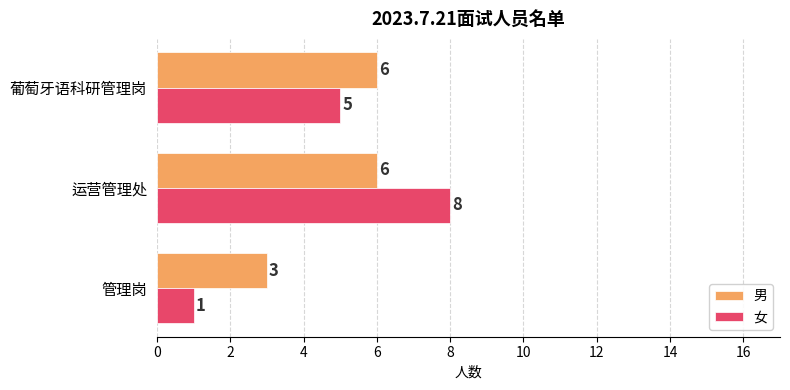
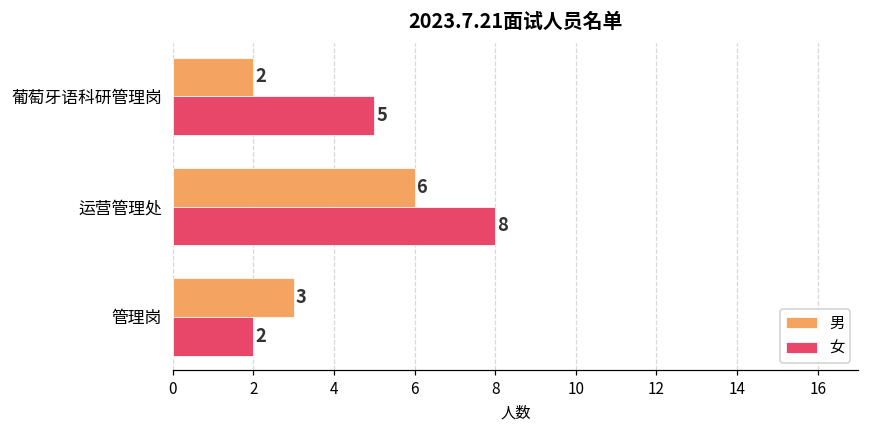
男, 葡萄牙语科研管理岗: 6 -> 2
女, 管理岗: 1 -> 2
